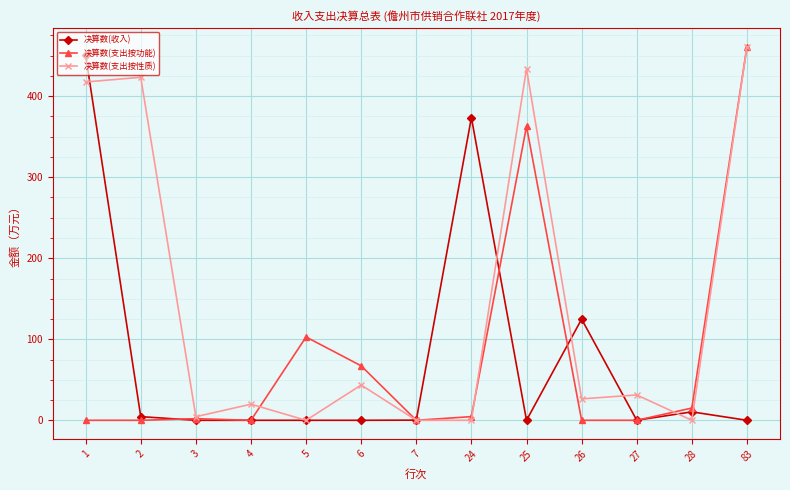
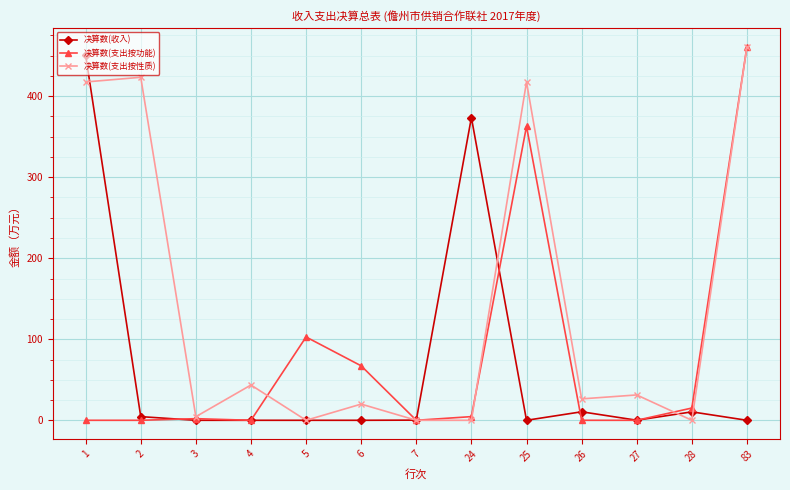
决算数(支出按性质), 4: 20 -> 40
决算数(支出按性质), 6: 40 -> 20
决算数(支出按性质), 25: 430 -> 420
决算数(收入), 26: 120 -> 10
